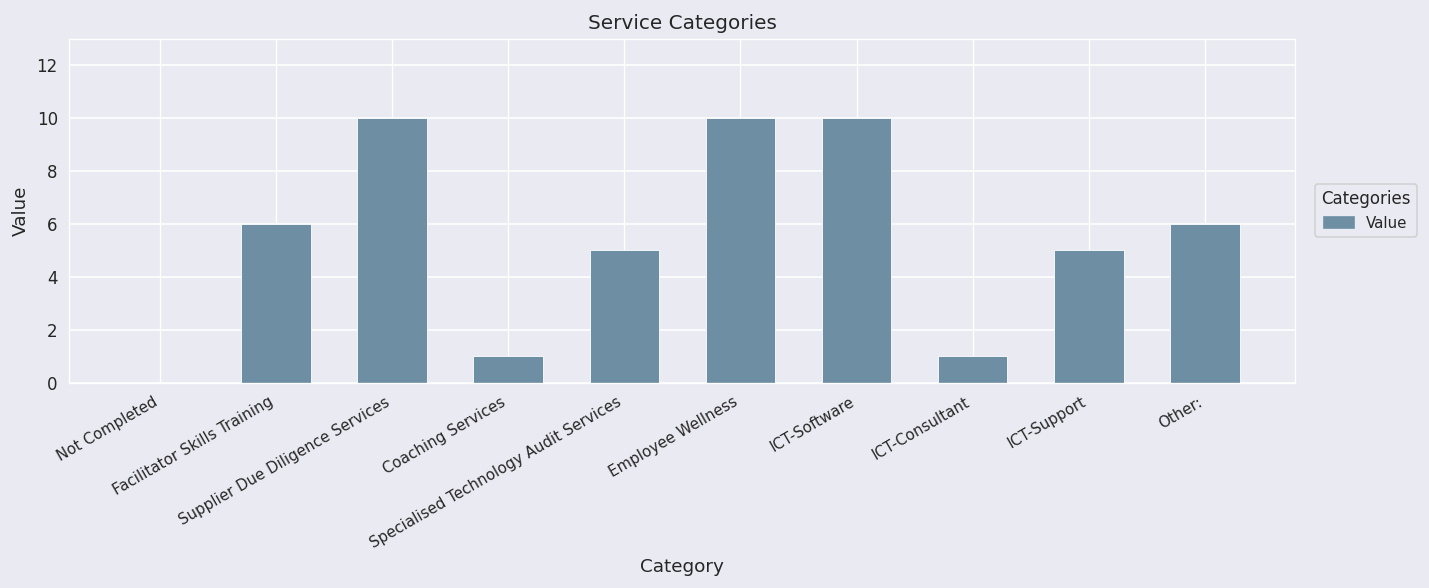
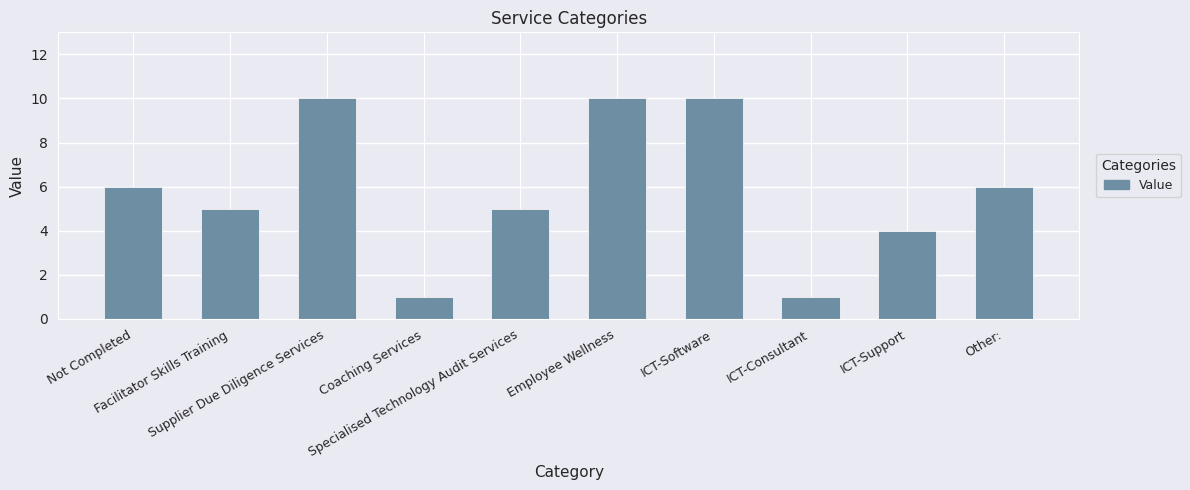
Not Completed: 0 -> 6
Facilitator Skills Training: 6 -> 5
ICT-Support: 5 -> 4
